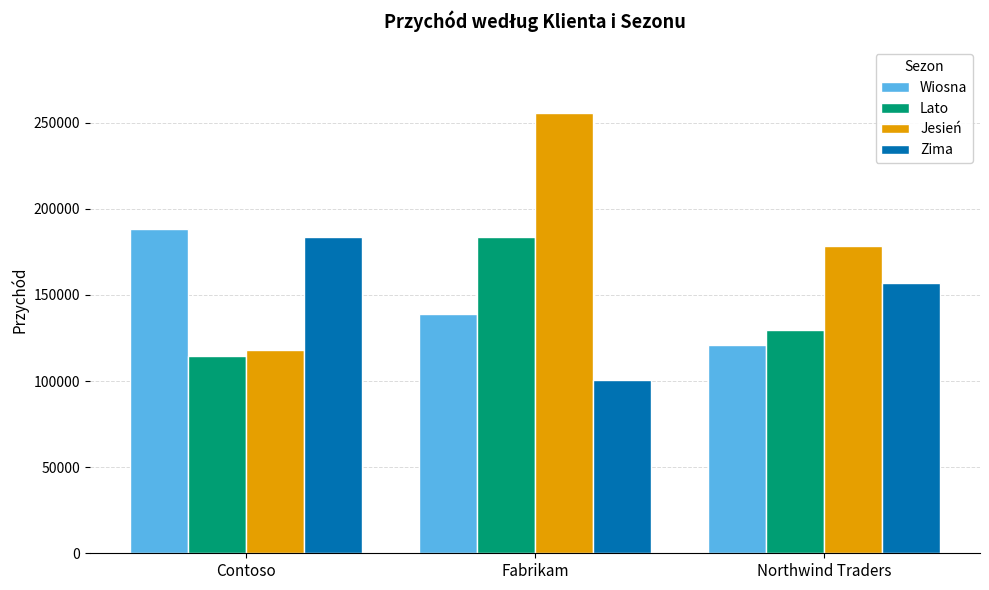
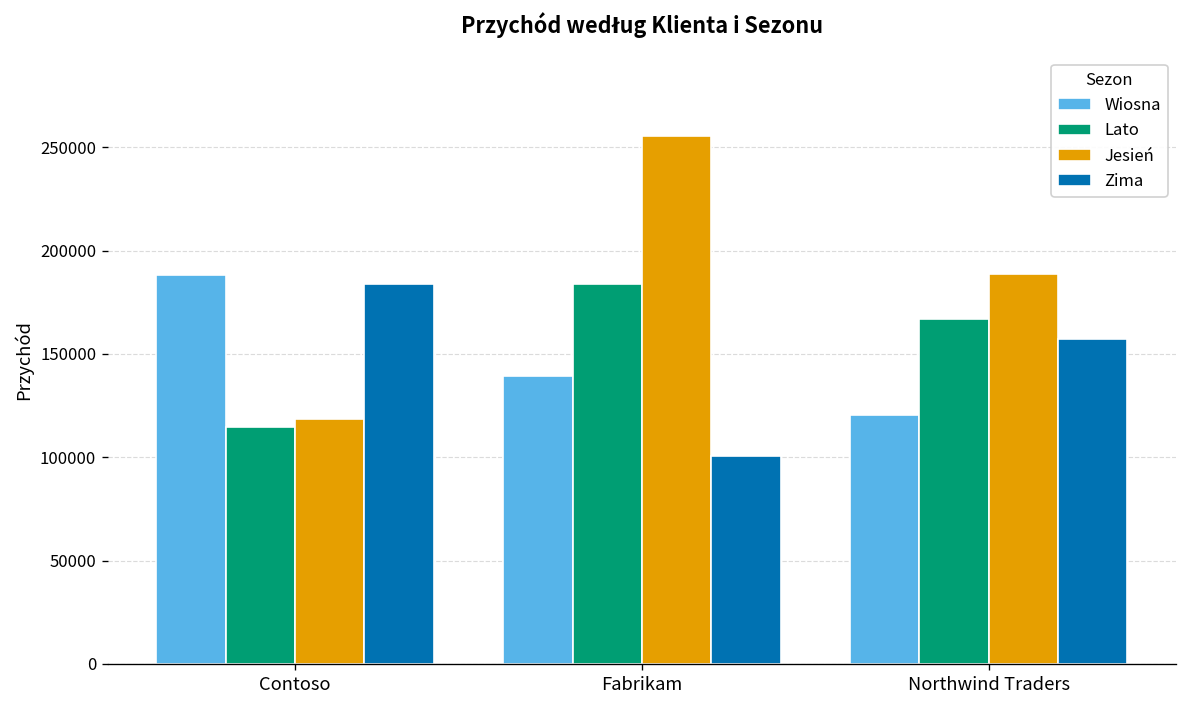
Lato, Northwind Traders: 130000 -> 167000
Jesień, Northwind Traders: 179000 -> 189000
